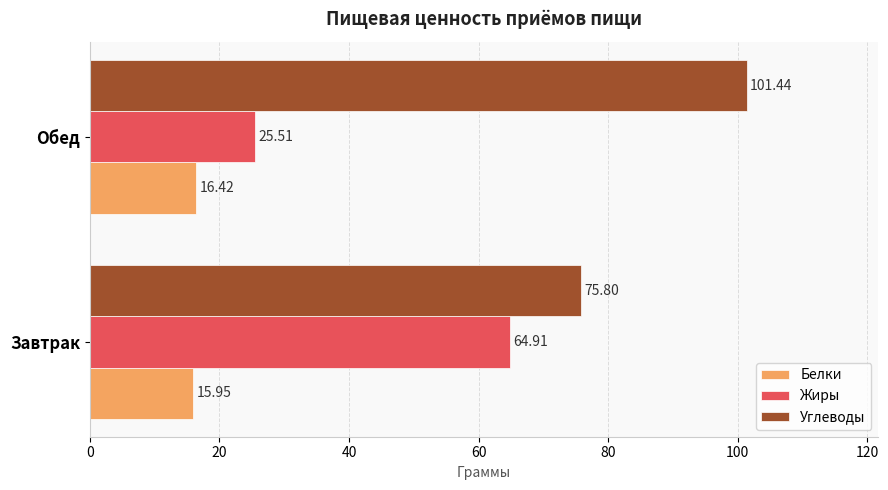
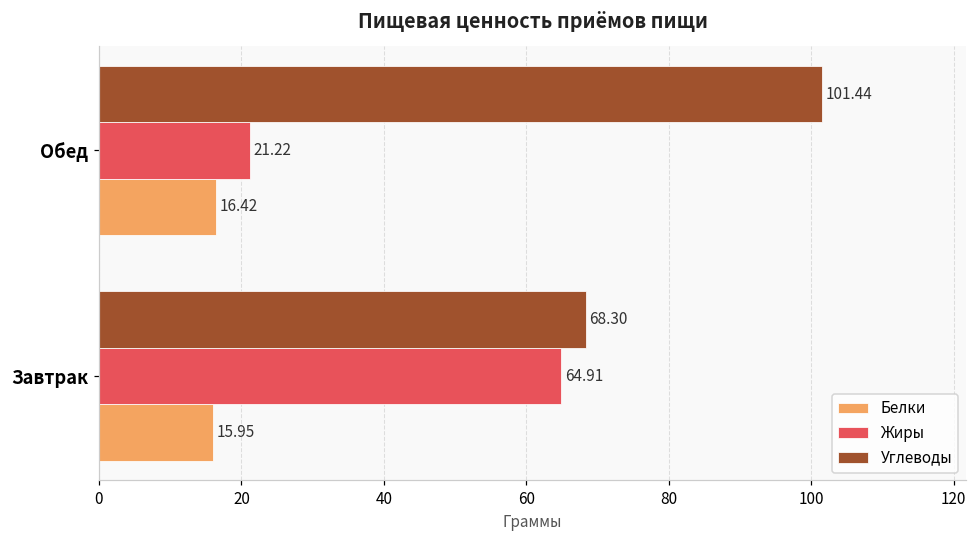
Жиры, Обед: 25.51 -> 21.22
Углеводы, Завтрак: 75.80 -> 68.30
